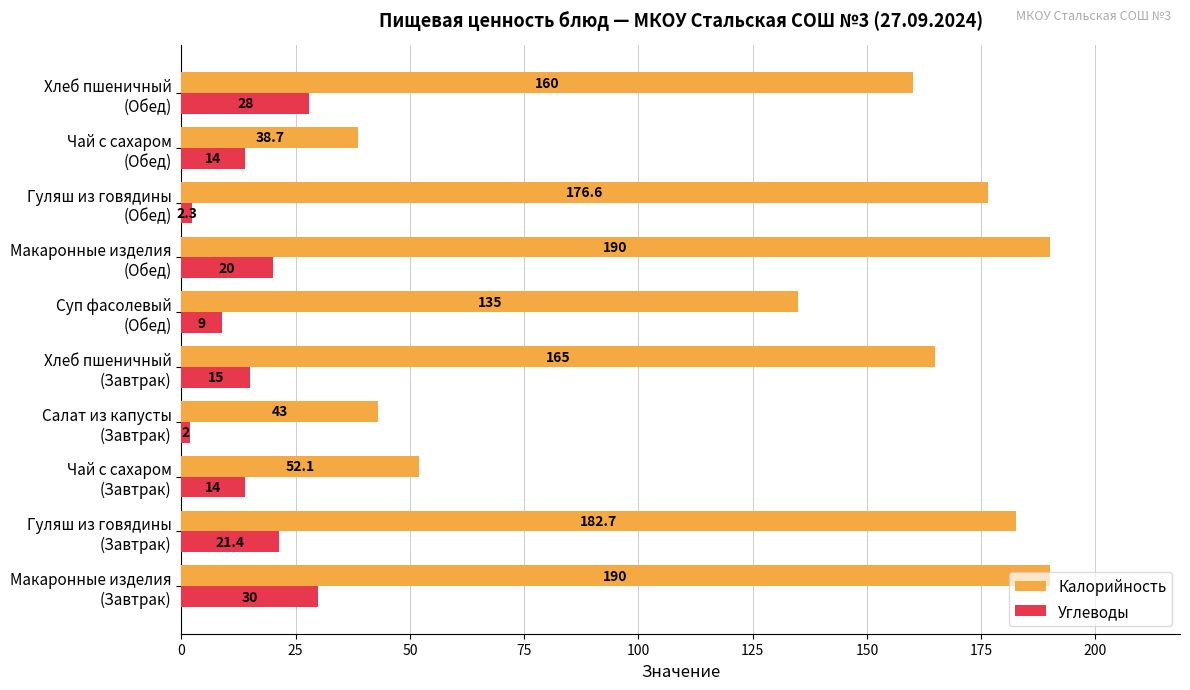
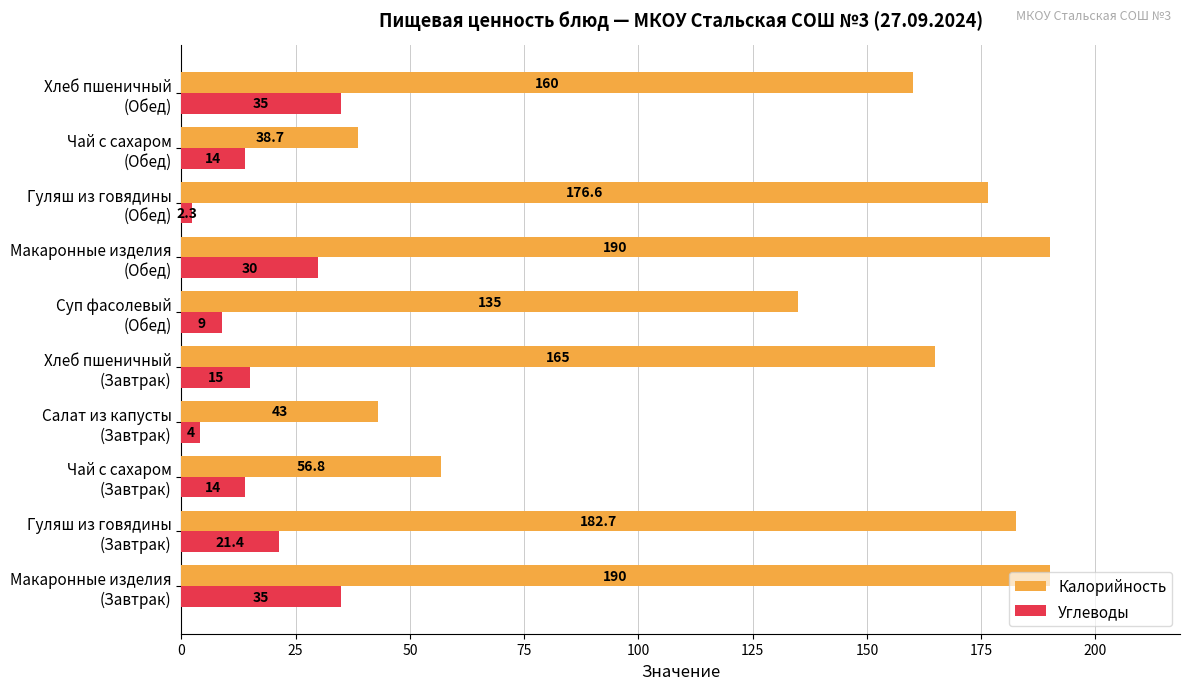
Углеводы, Хлеб пшеничный (Обед): 28 -> 35
Углеводы, Макаронные изделия (Обед): 20 -> 30
Углеводы, Салат из капусты (Завтрак): 2 -> 4
Калорийность, Чай с сахаром (Завтрак): 52.1 -> 56.8
Углеводы, Макаронные изделия (Завтрак): 30 -> 35
